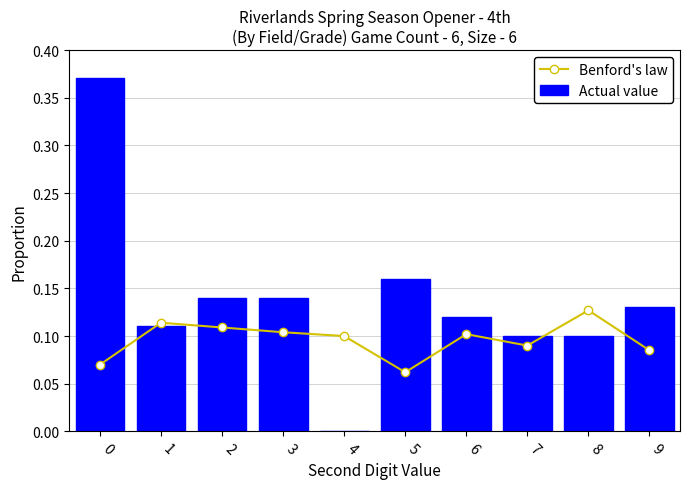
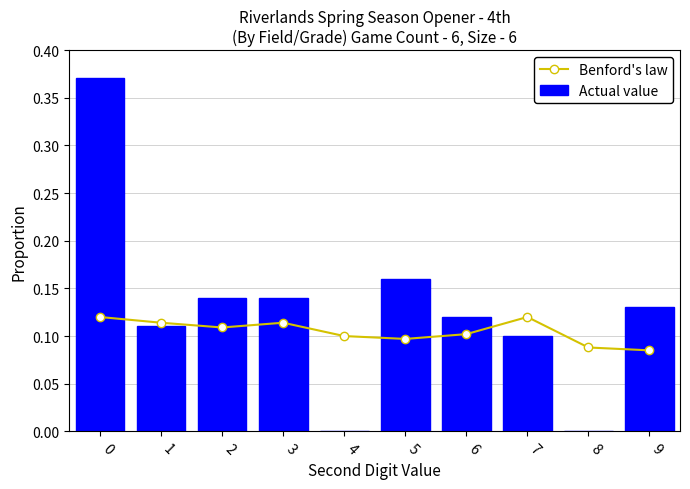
Benford's law, 0: 0.07 -> 0.12
Benford's law, 3: 0.10 -> 0.11
Benford's law, 5: 0.06 -> 0.10
Benford's law, 7: 0.09 -> 0.12
Benford's law, 8: 0.13 -> 0.09
Actual value, 8: 0.1 -> 0.0
